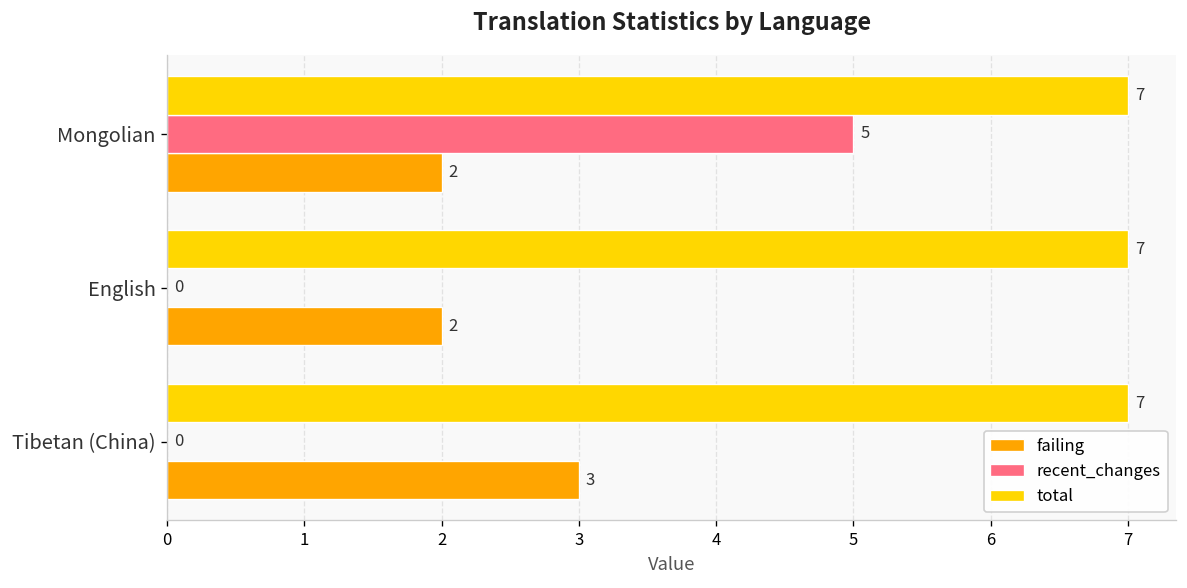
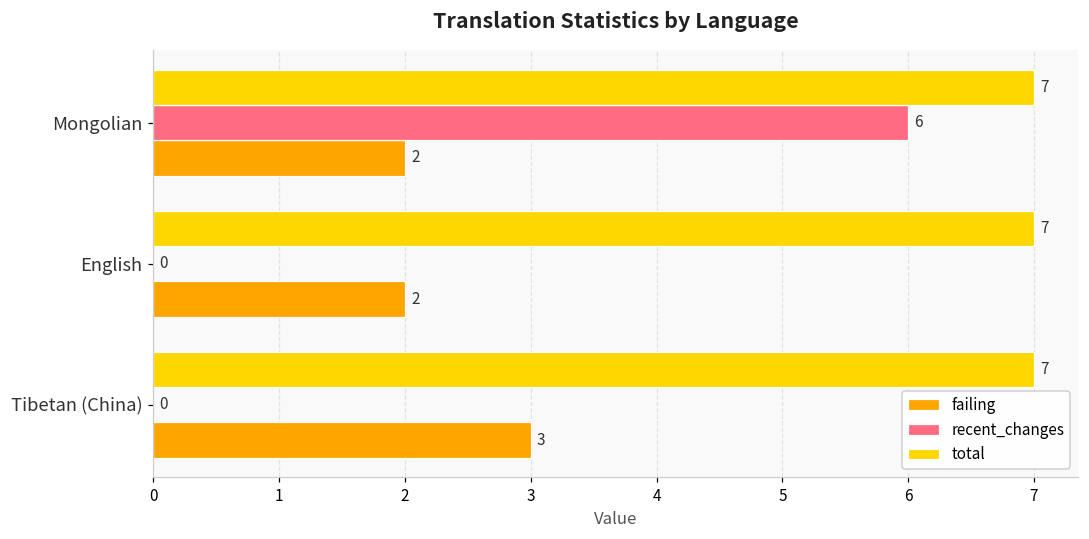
recent_changes, Mongolian: 5 -> 6
